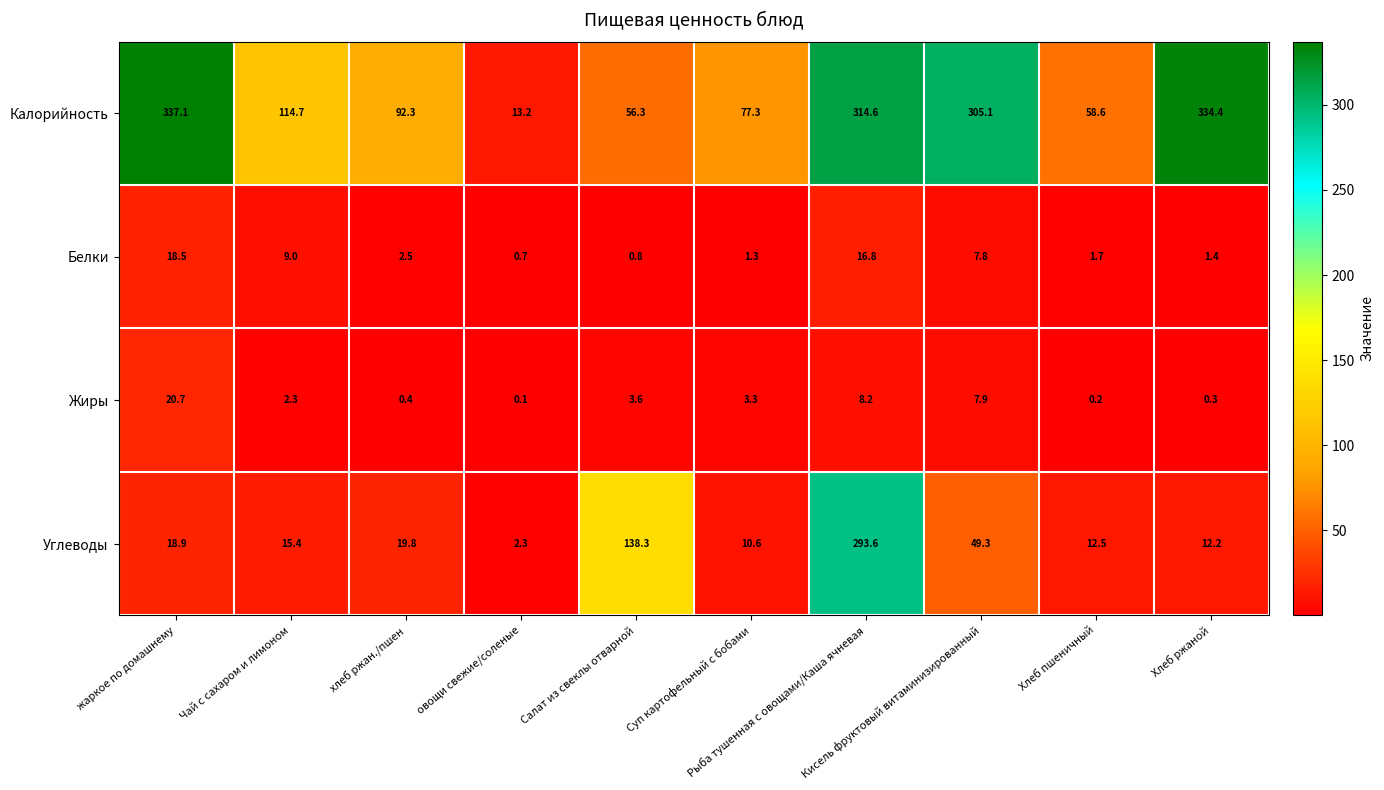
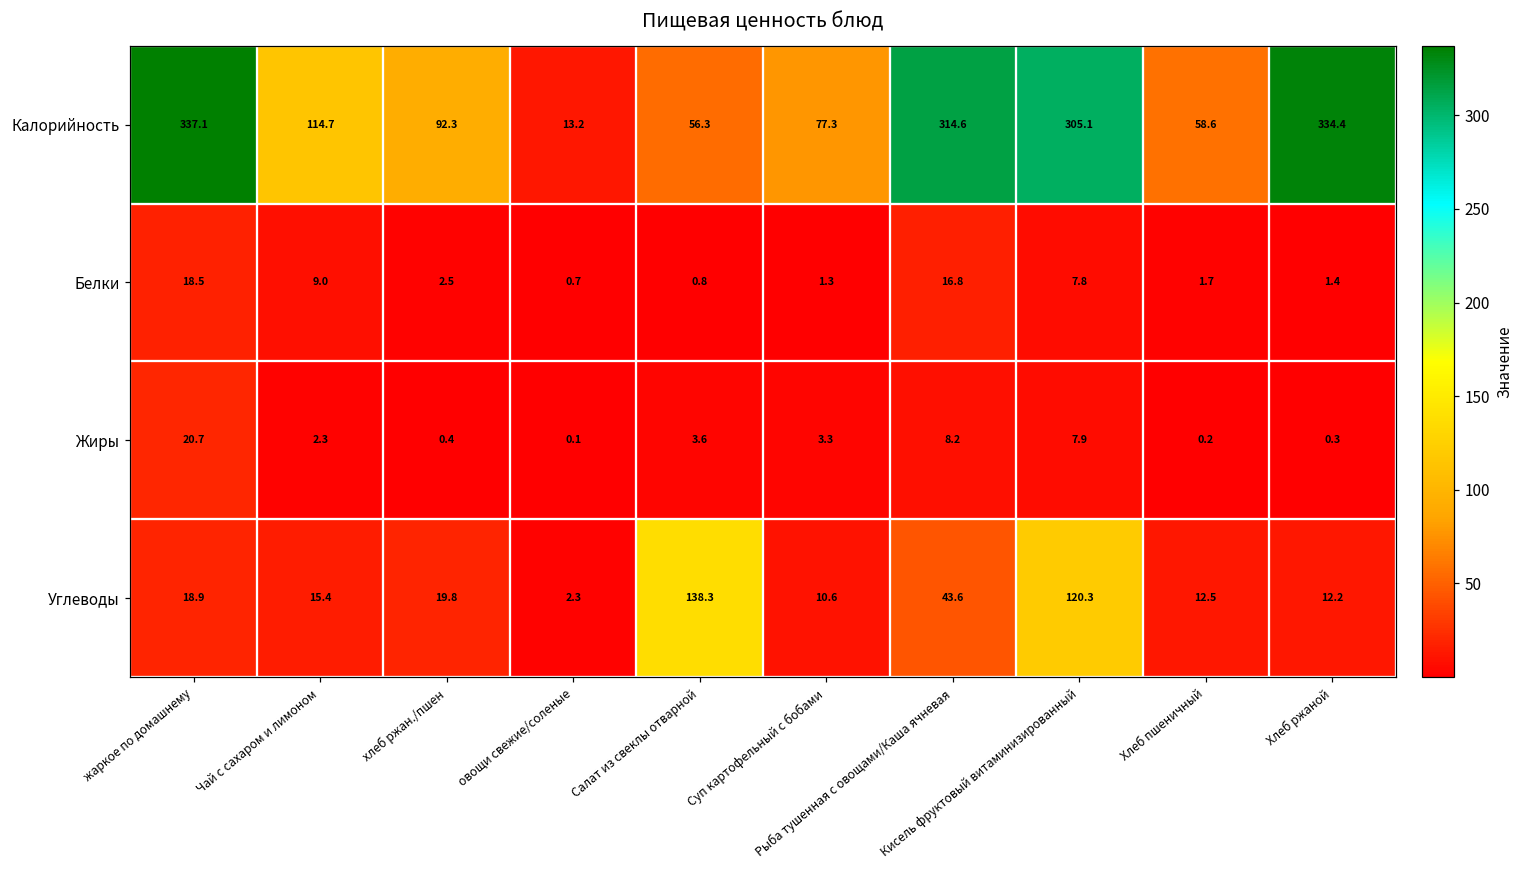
Углеводы, Рыба тушенная с овощами/Каша ячневая: 293.6 -> 43.6
Углеводы, Кисель фруктовый витаминизированный: 49.3 -> 120.3
